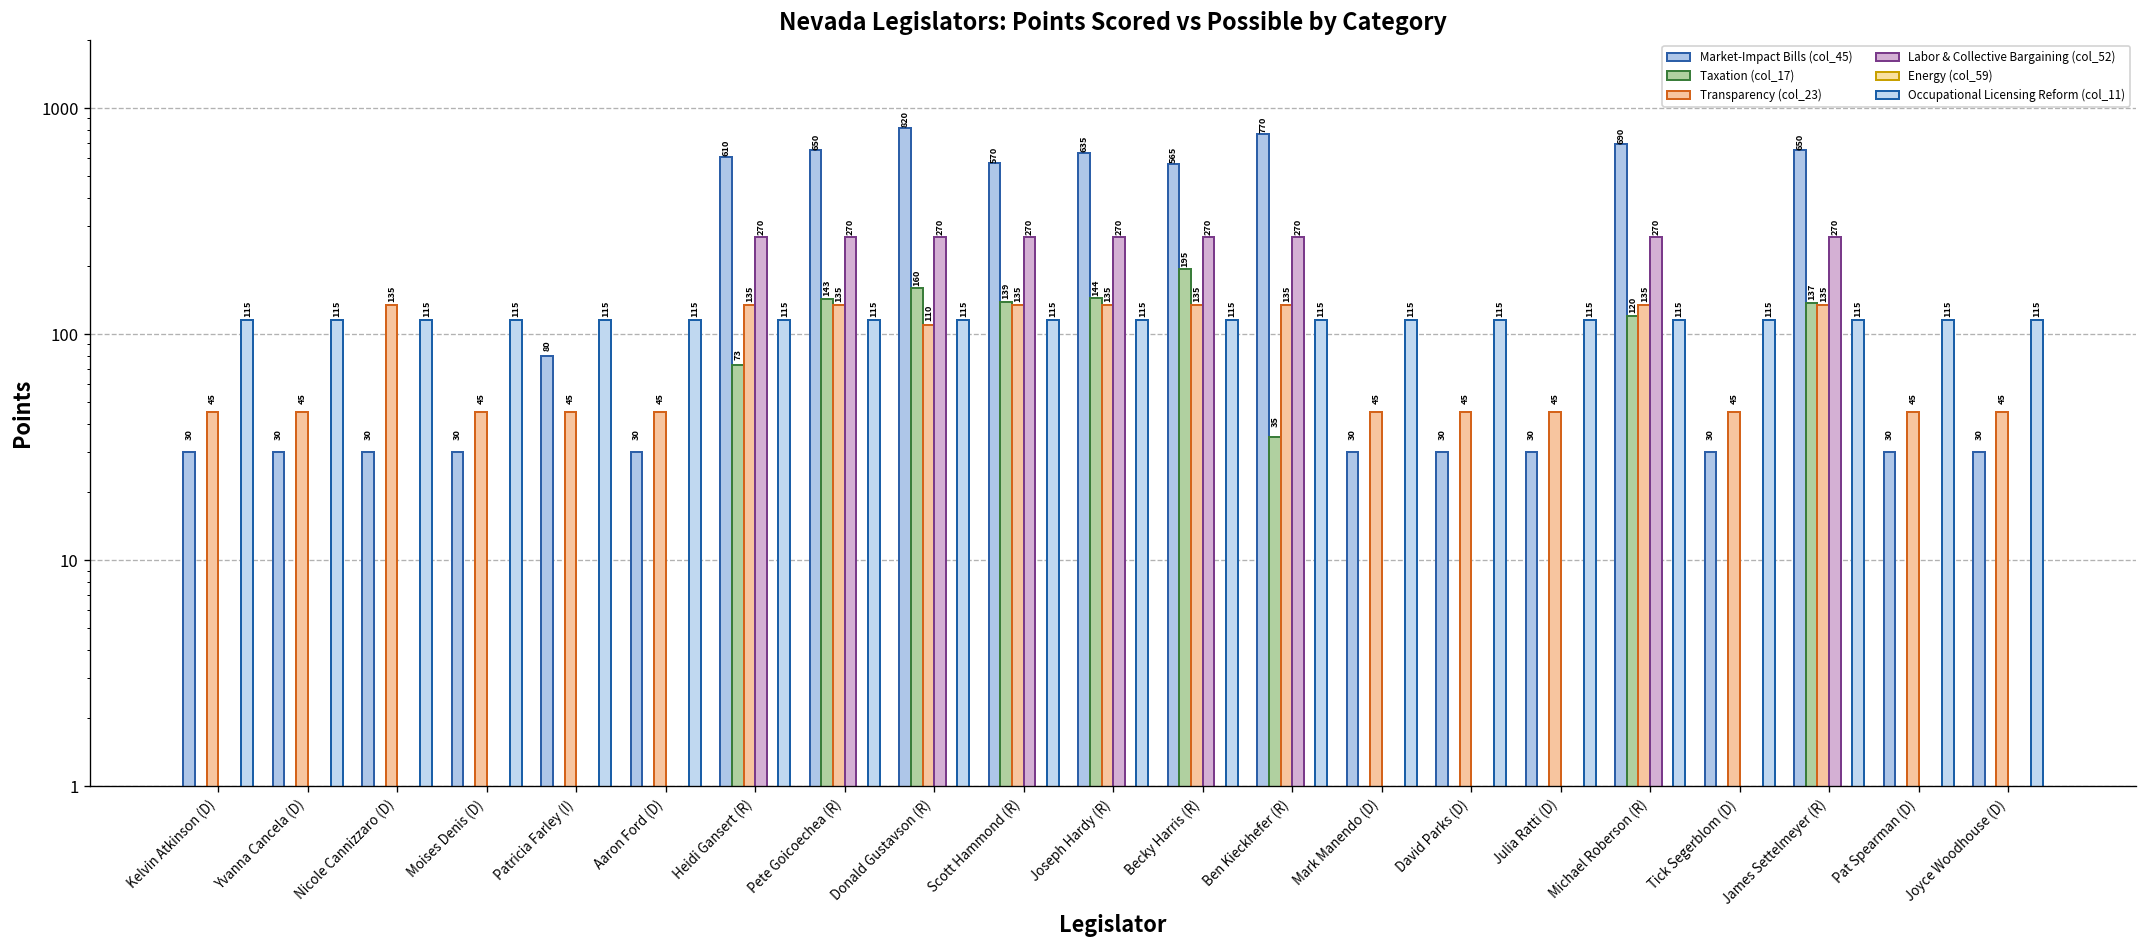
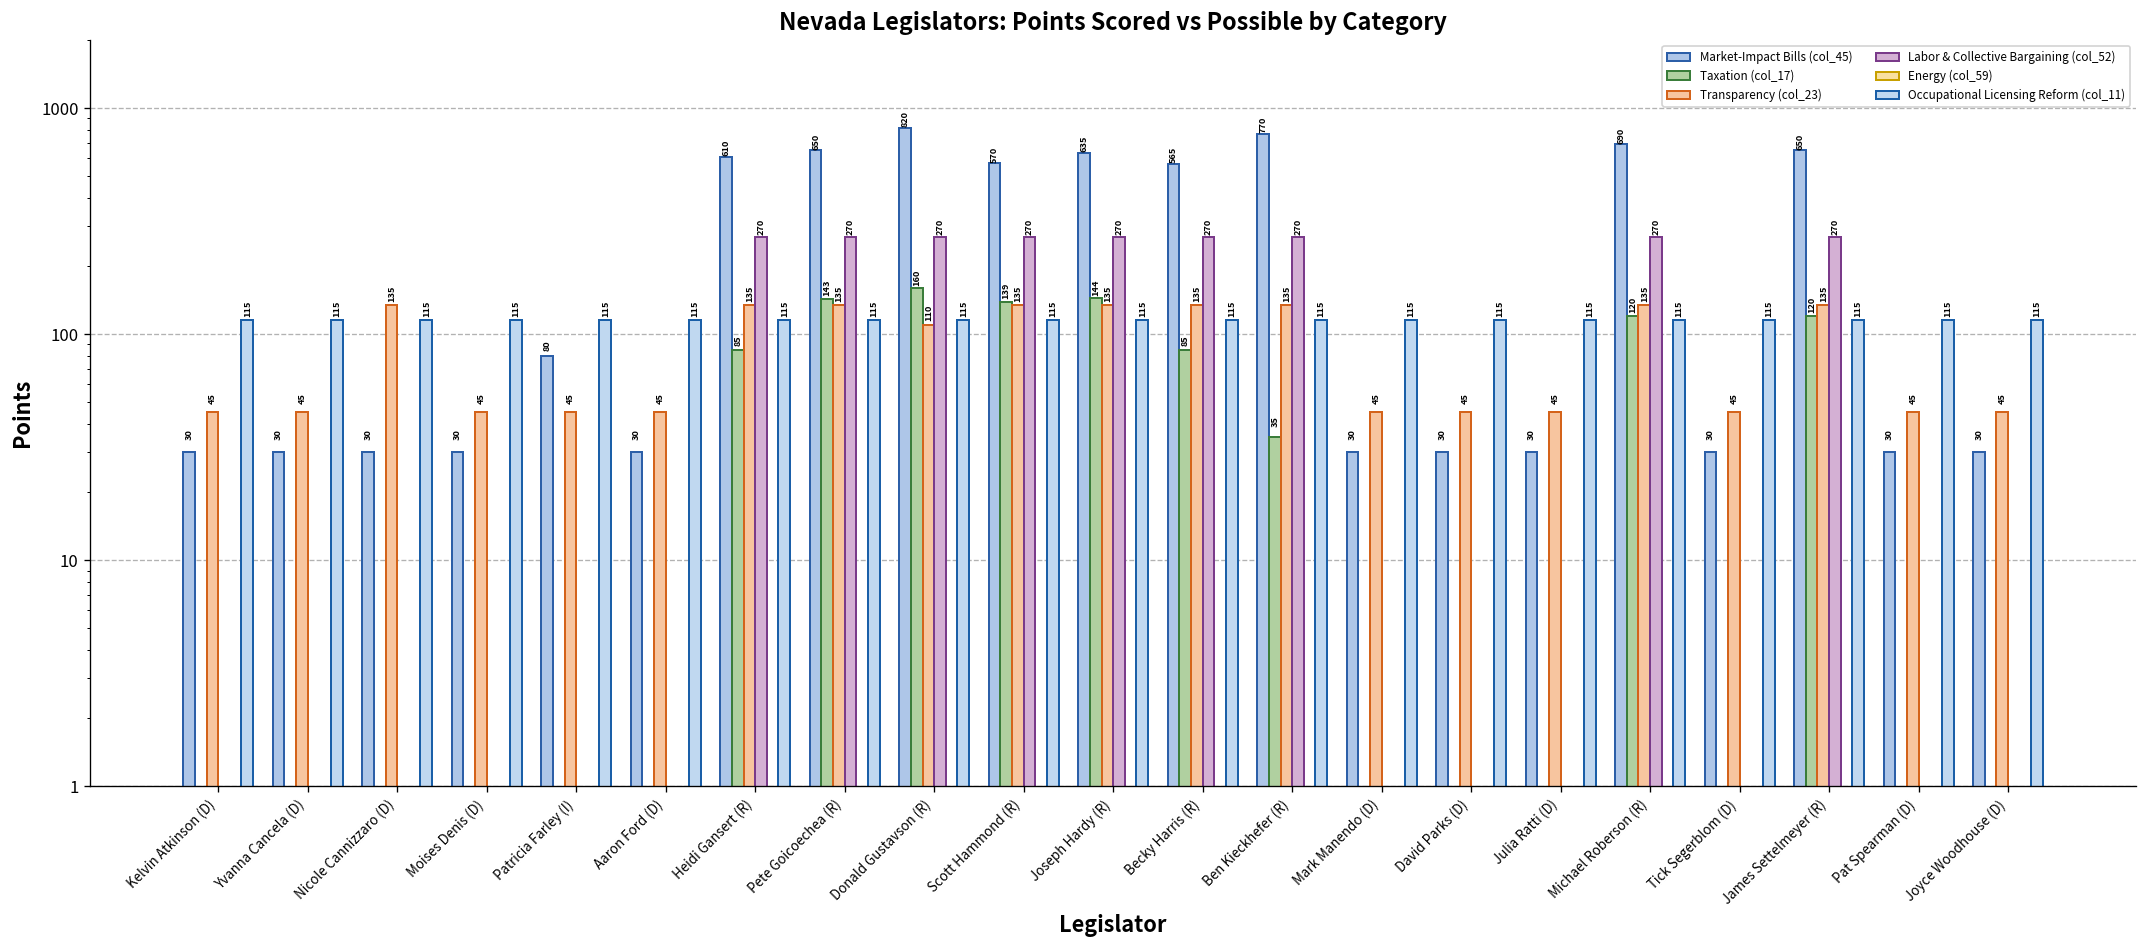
Taxation (col_17), Heidi Gansert (R): 73 -> 85
Taxation (col_17), Becky Harris (R): 195 -> 85
Taxation (col_17), James Settelmeyer (R): 137 -> 120
